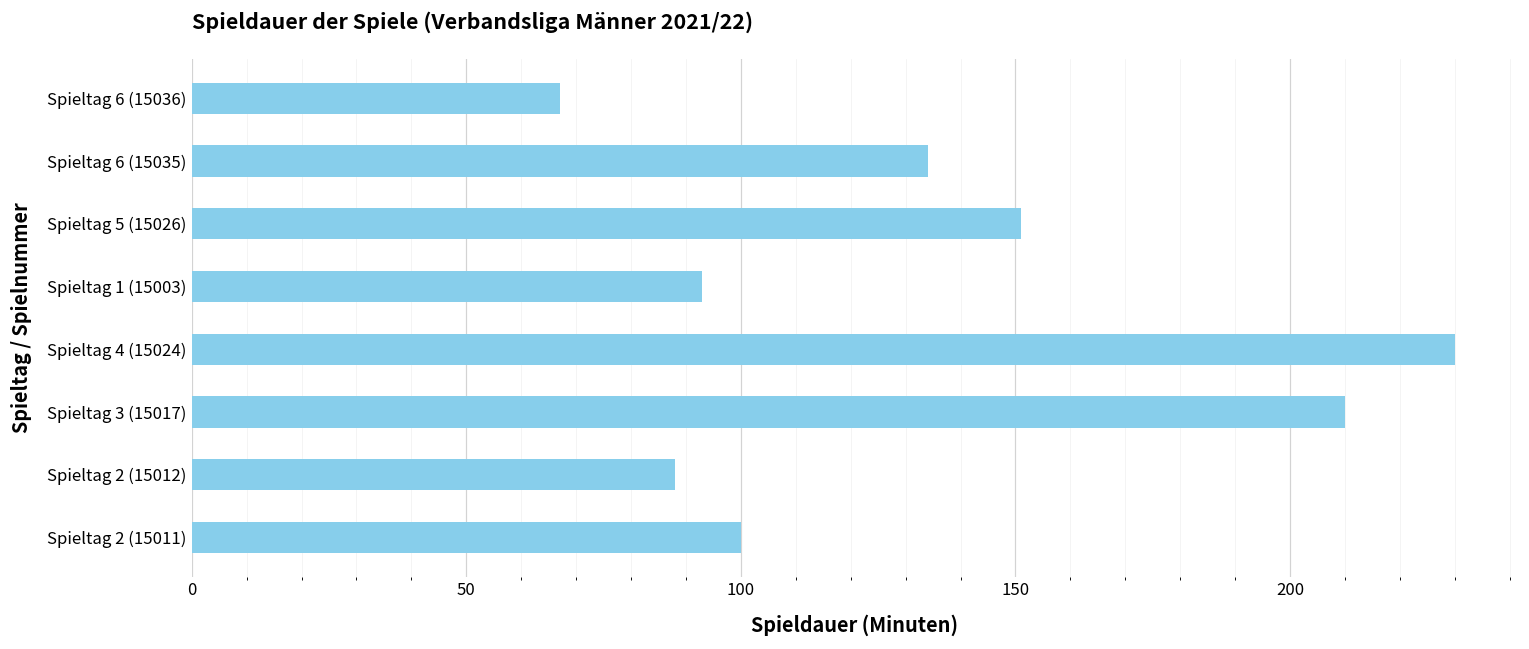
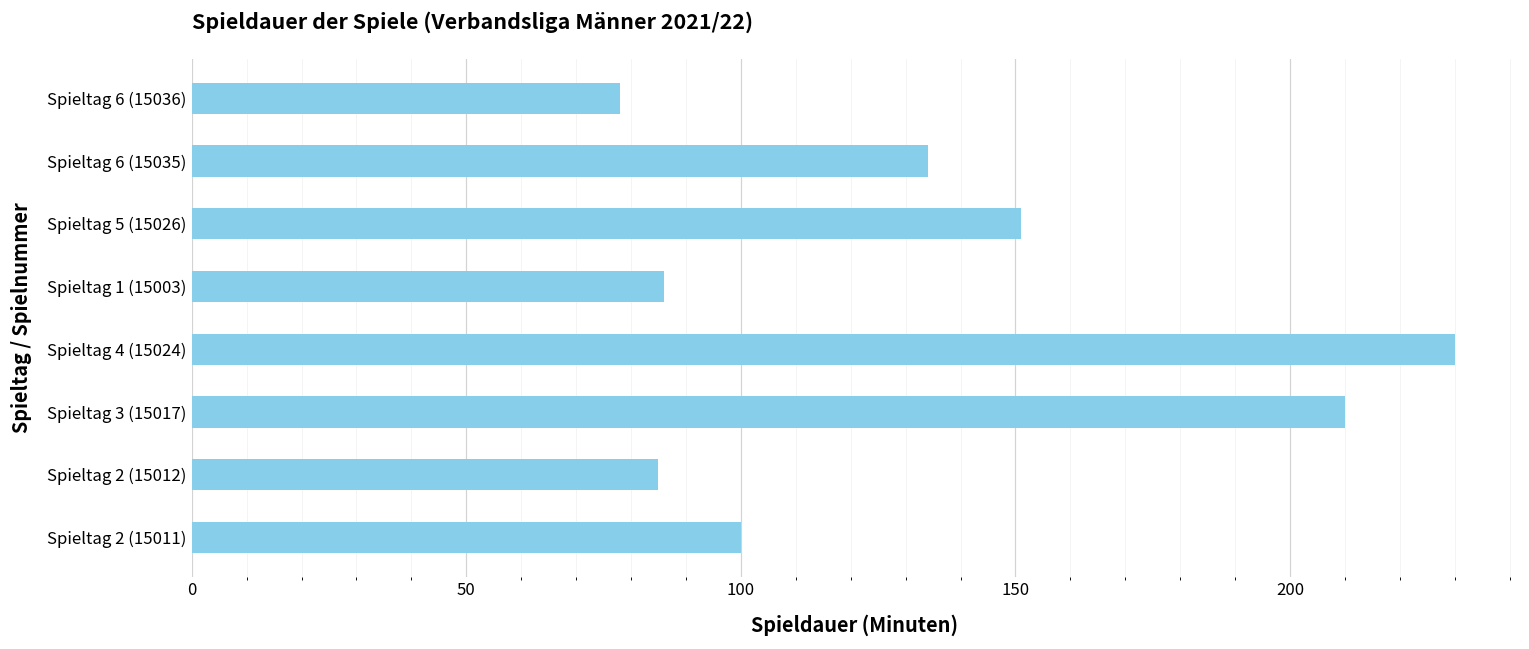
Spieltag 6 (15036): 67 -> 78
Spieltag 1 (15003): 93 -> 86
Spieltag 2 (15012): 88 -> 85
